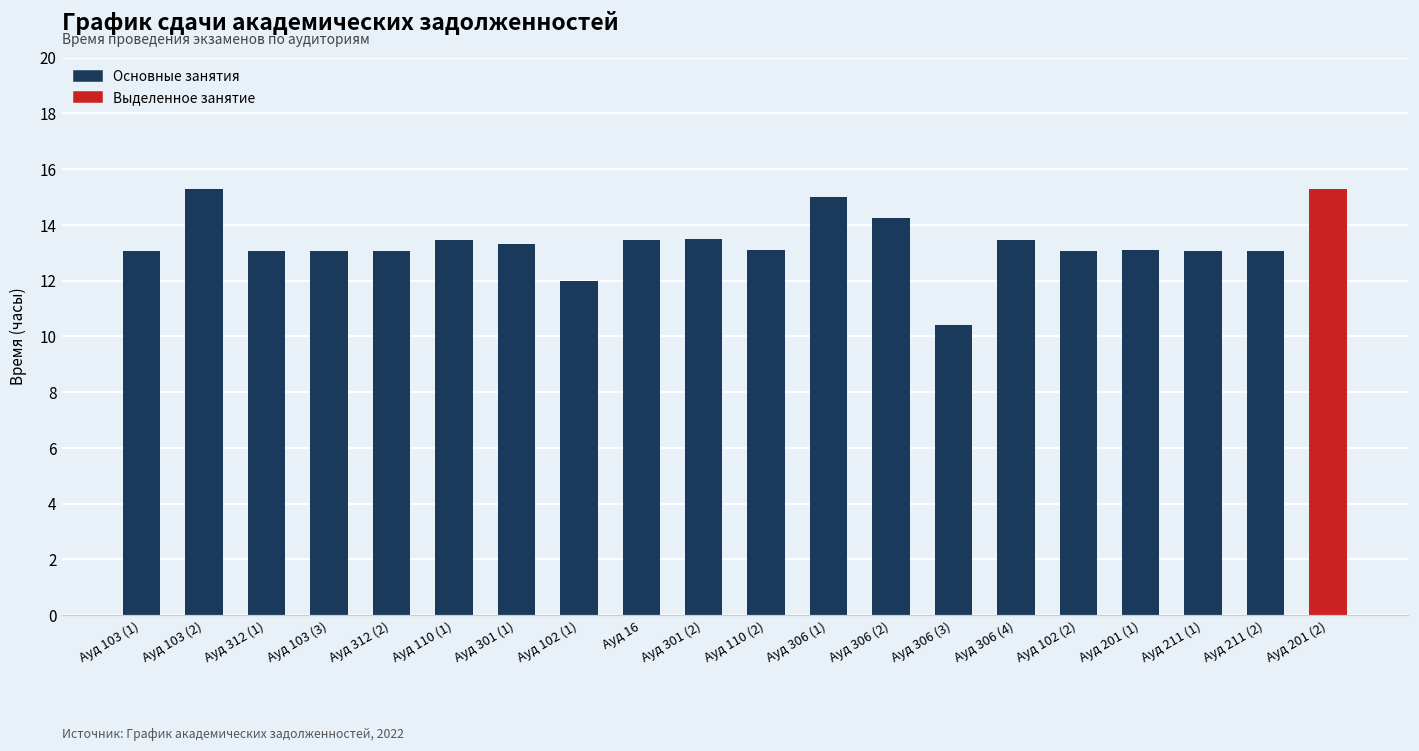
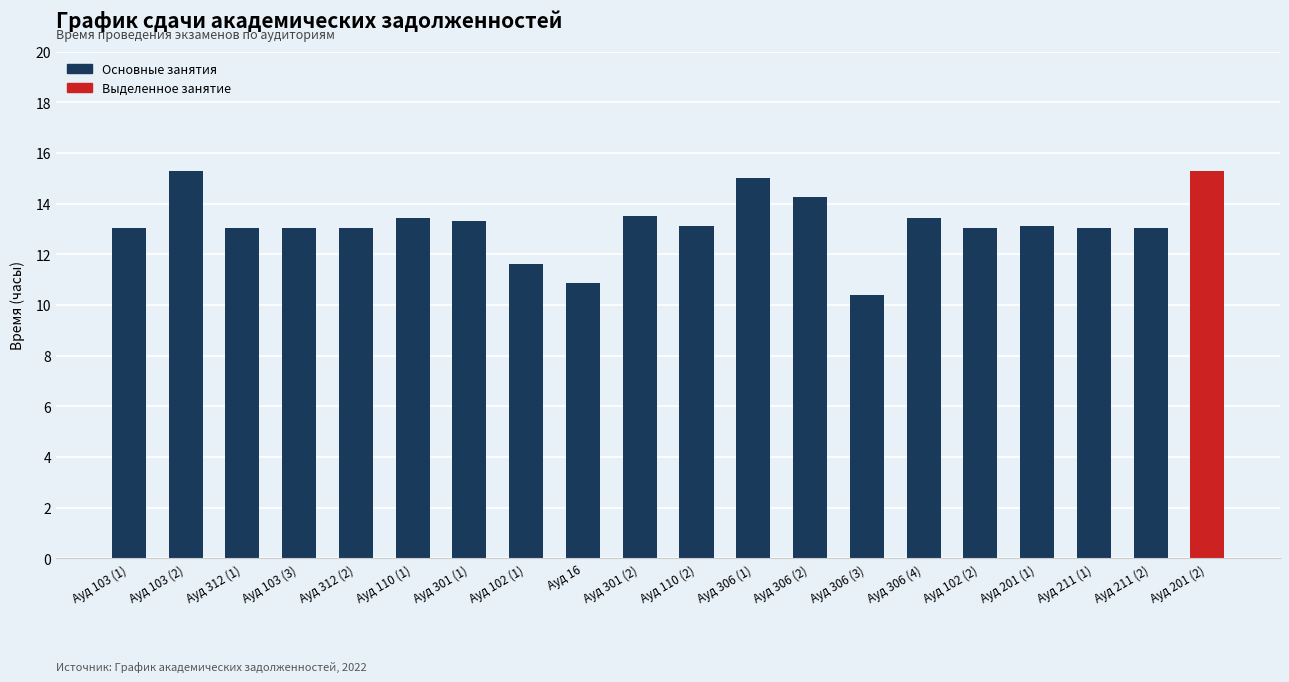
Ауд 102 (1): 12.0 -> 11.6
Ауд 16: 13.5 -> 10.9
